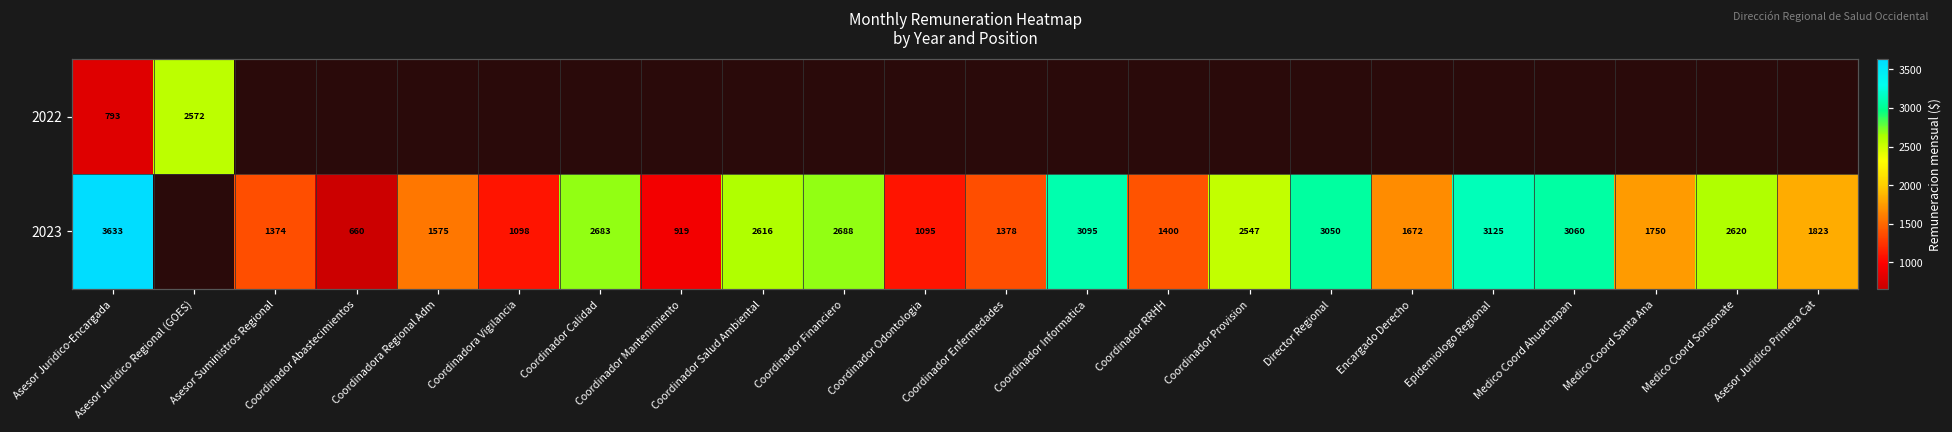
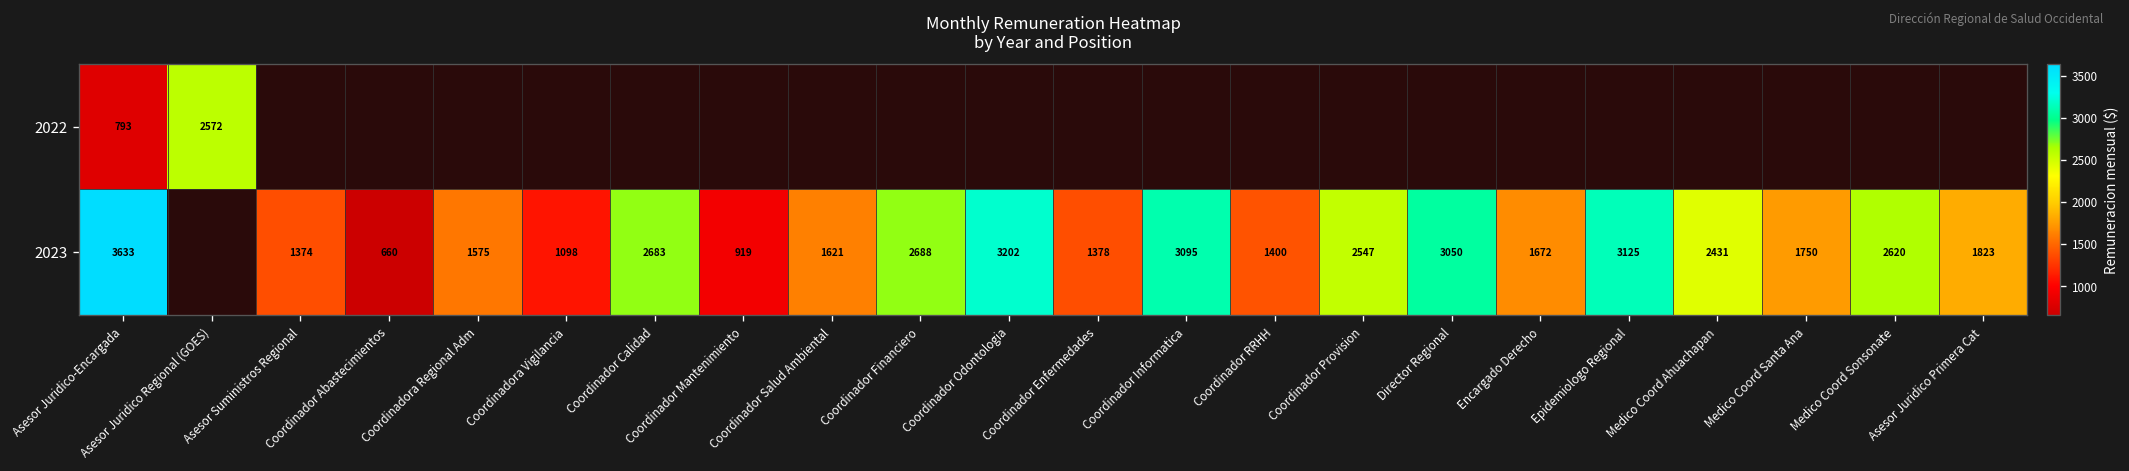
2023, Coordinador Salud Ambiental: 2616 -> 1621
2023, Coordinador Odontologia: 1095 -> 3202
2023, Medico Coord Ahuachapan: 3060 -> 2431
